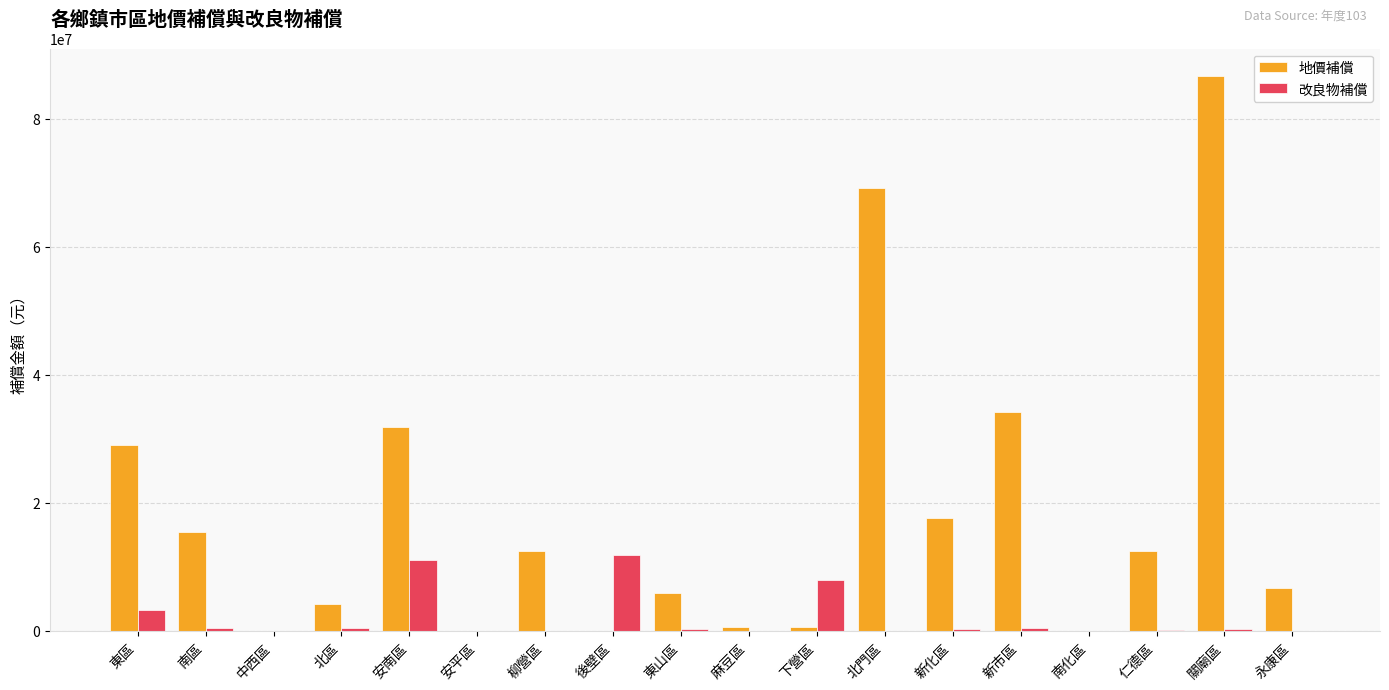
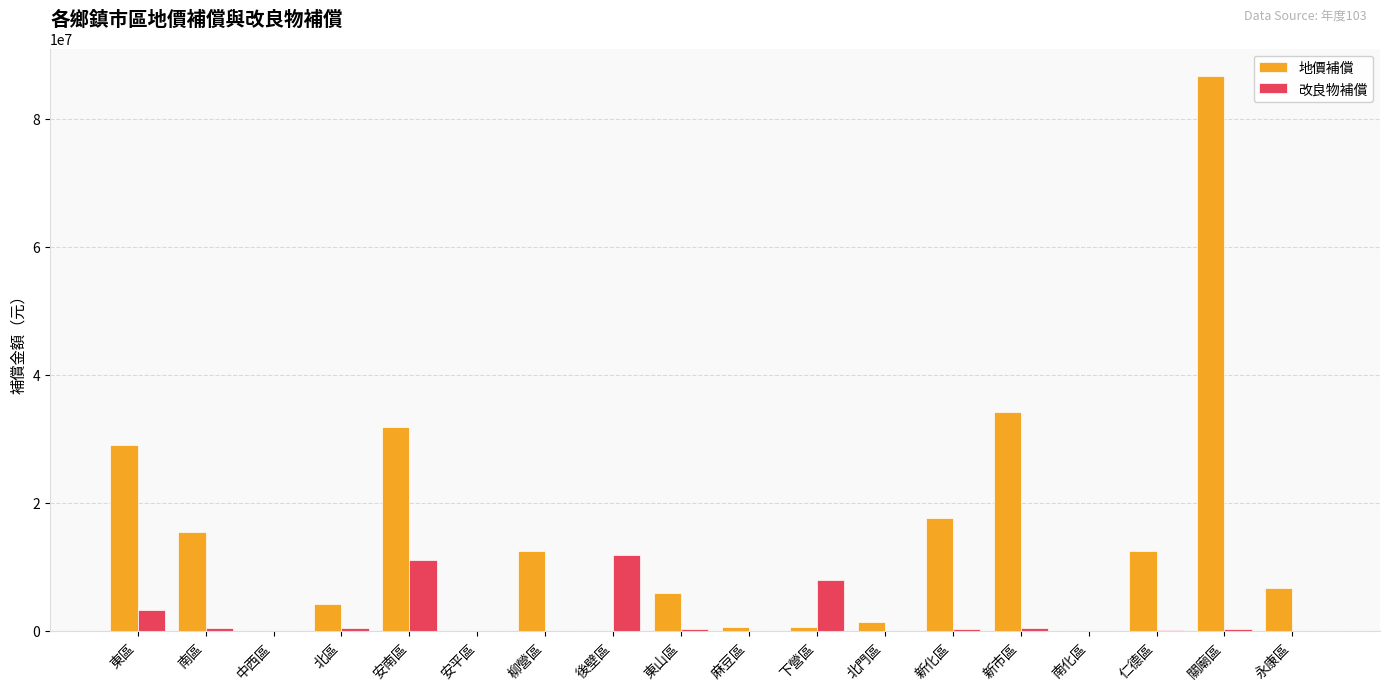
地價補償, 北門區: 69000000 -> 1000000
